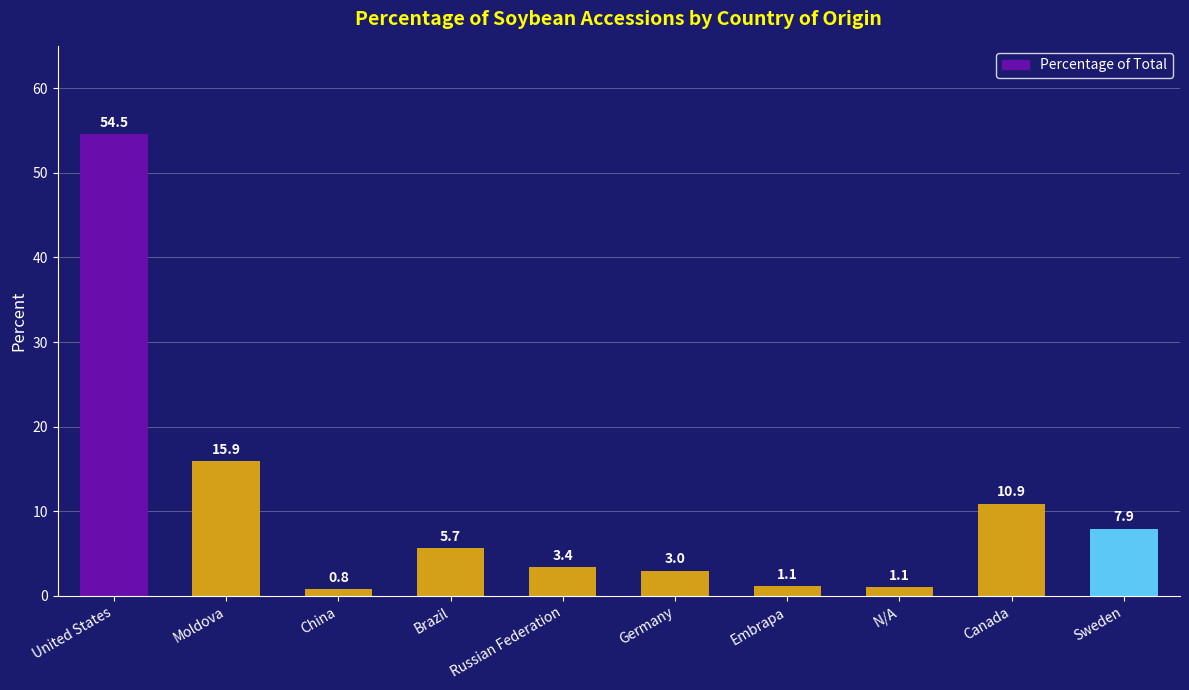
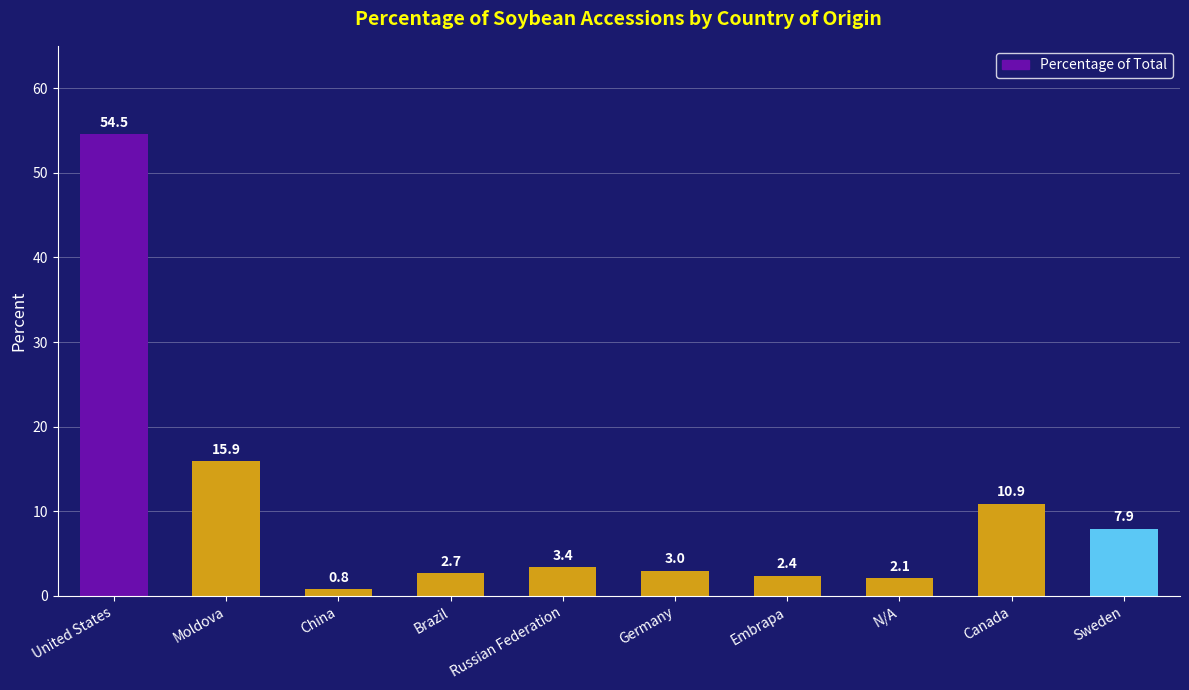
Brazil: 5.7 -> 2.7
Embrapa: 1.1 -> 2.4
N/A: 1.1 -> 2.1
